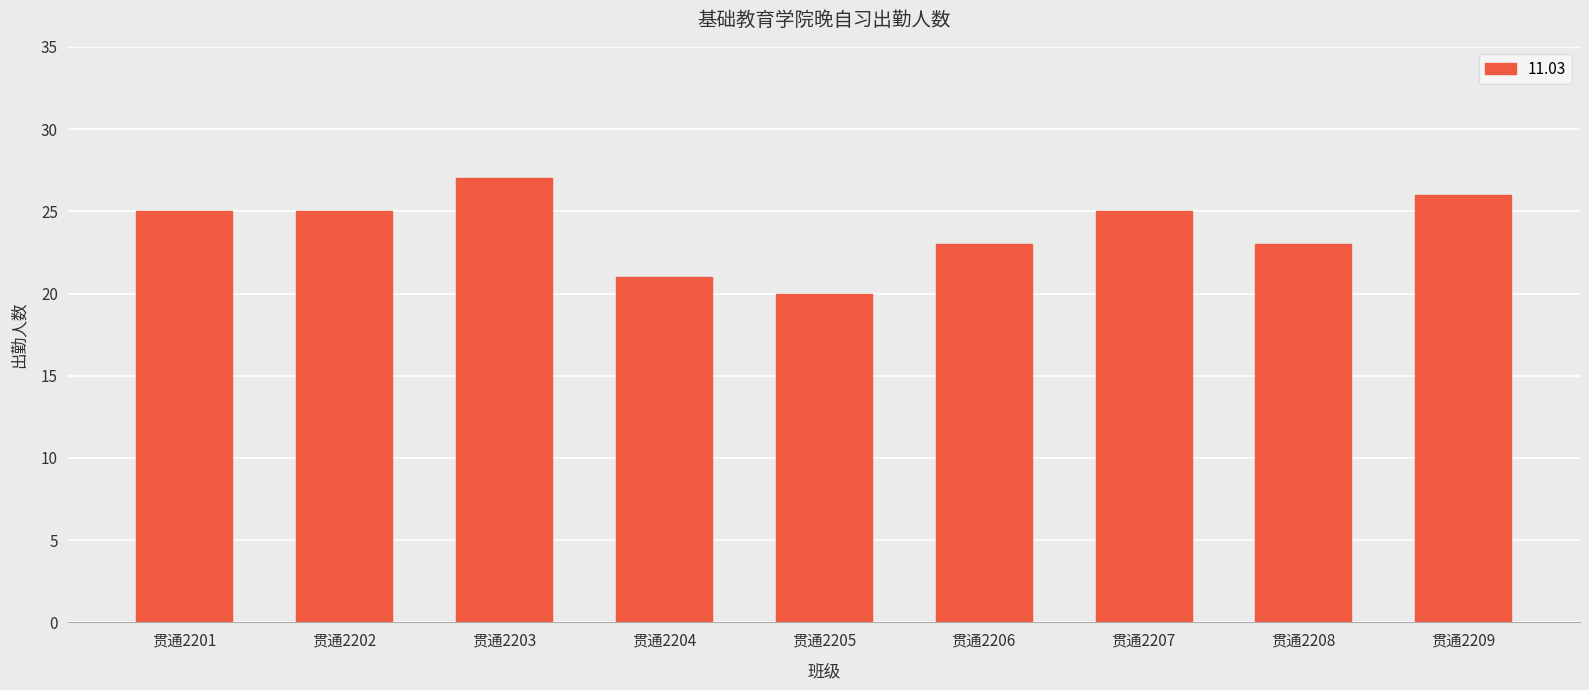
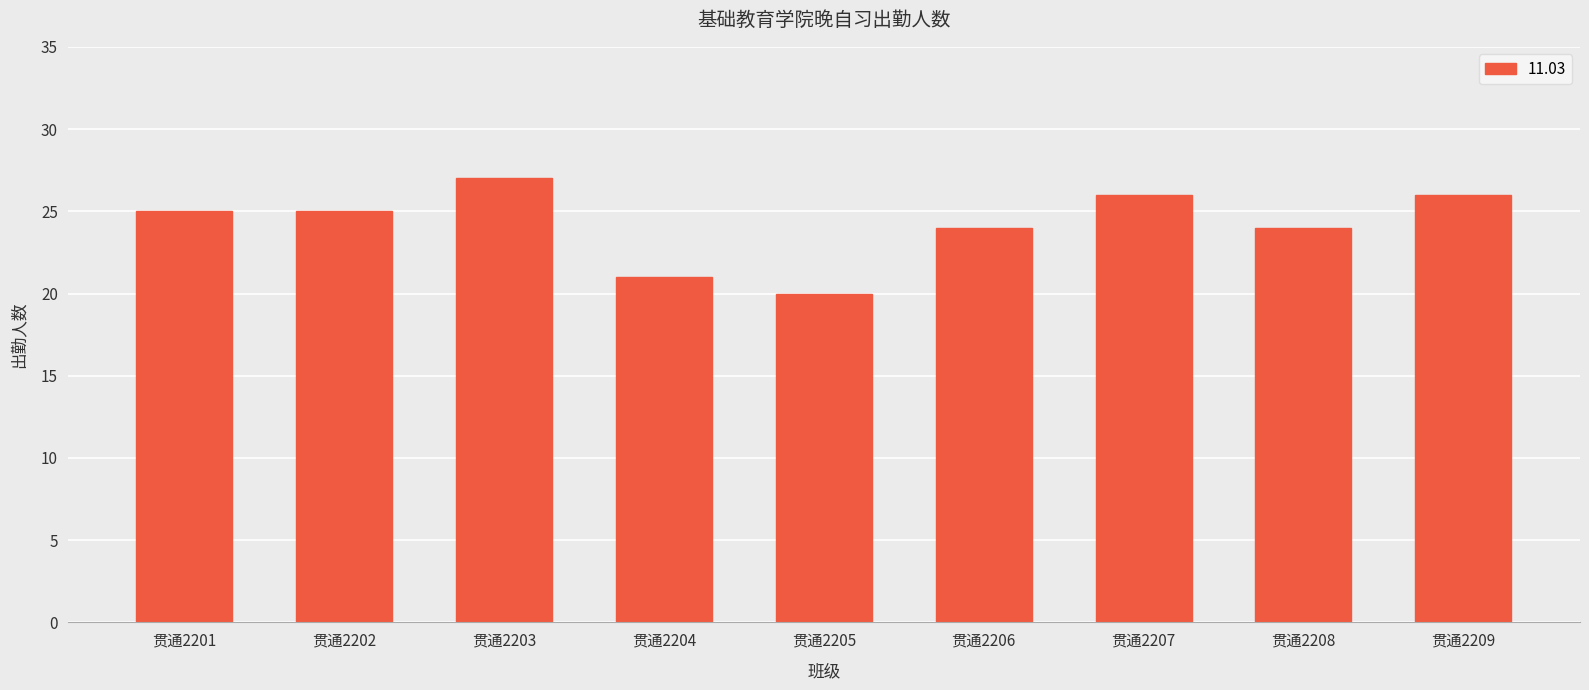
贯通2206: 23 -> 24
贯通2207: 25 -> 26
贯通2208: 23 -> 24
